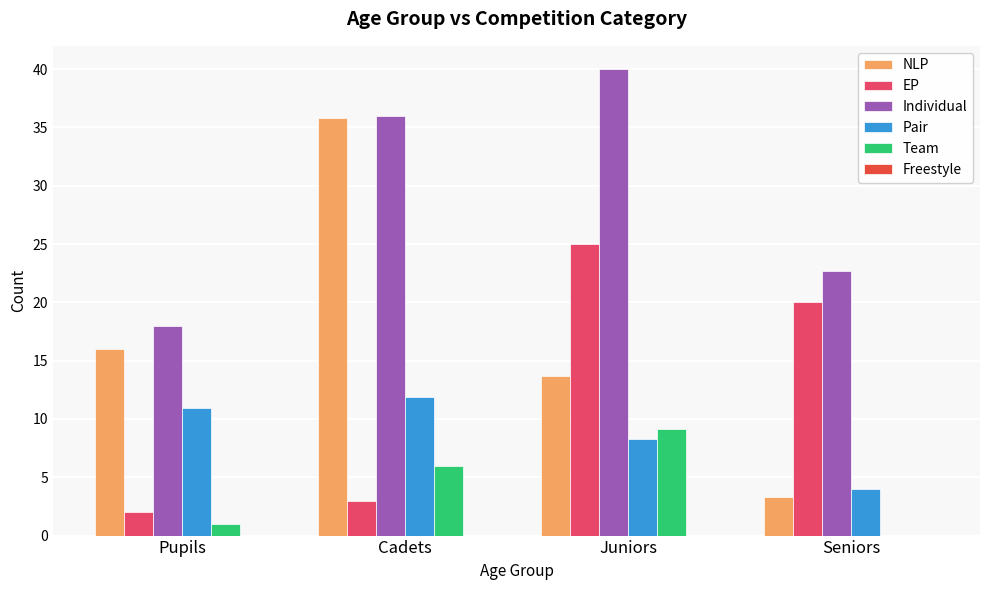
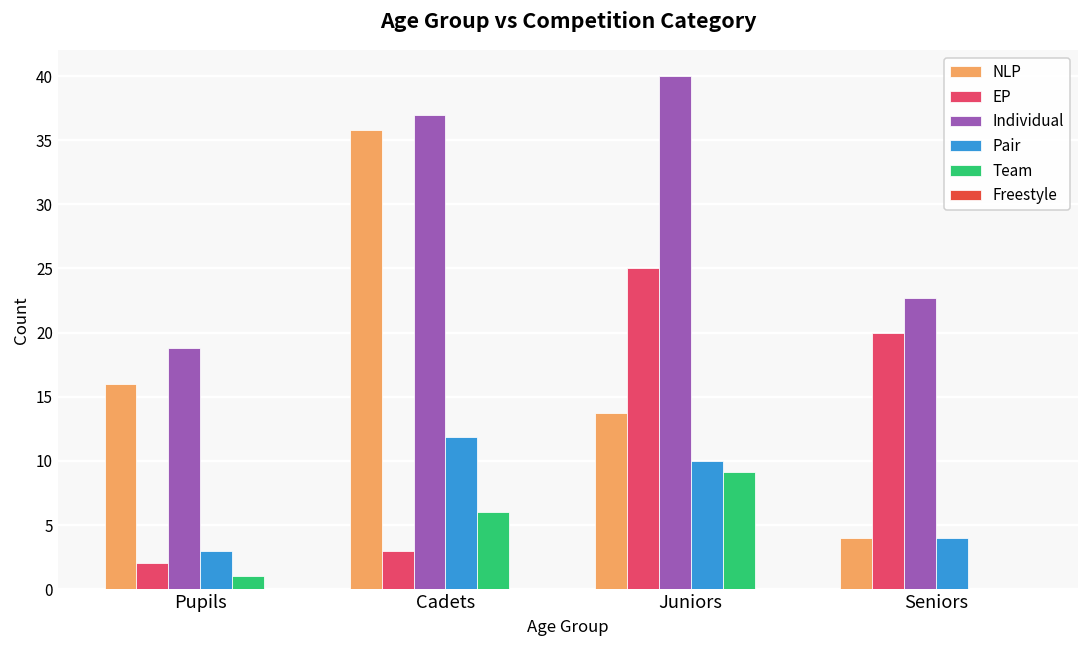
Individual, Pupils: 18.0 -> 18.8
Pair, Pupils: 10.9 -> 3.0
Individual, Cadets: 36 -> 37
Pair, Juniors: 8.3 -> 10.0
NLP, Seniors: 3.3 -> 4.0
